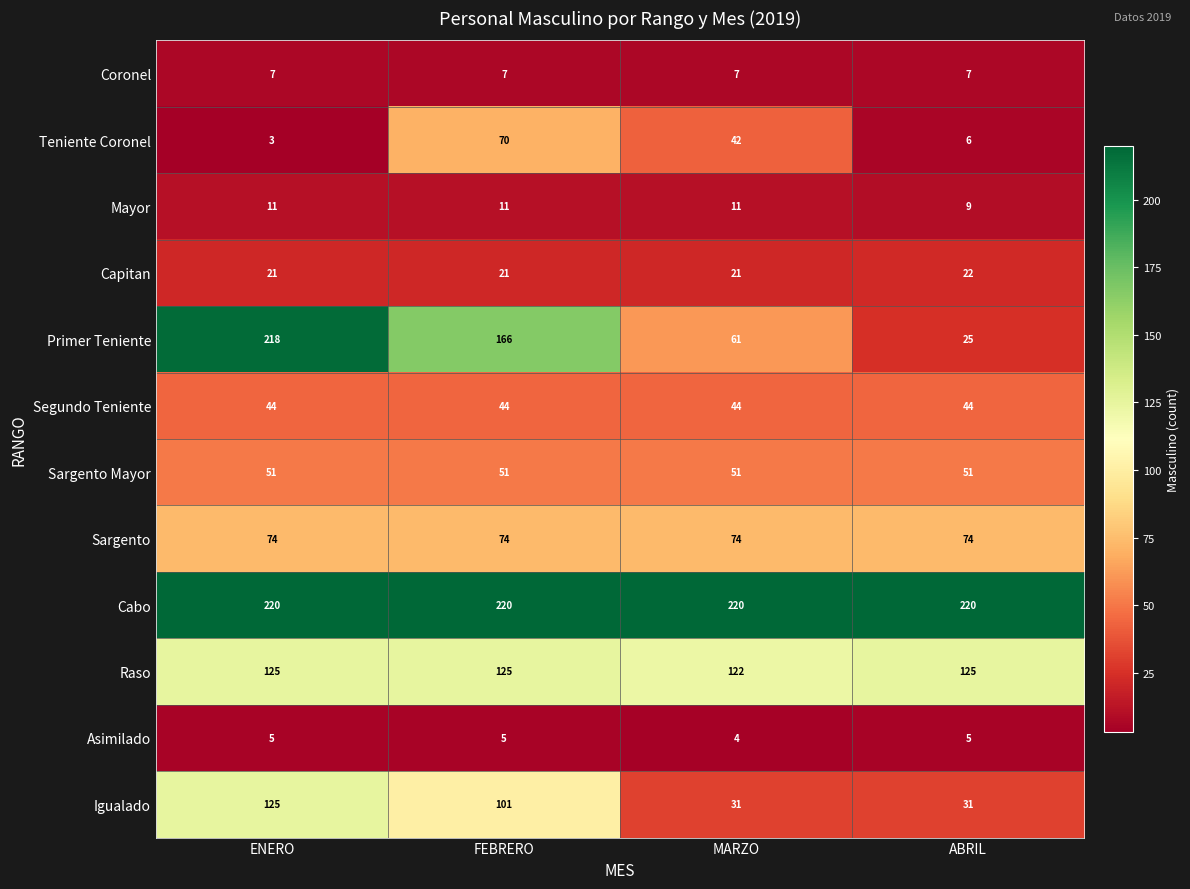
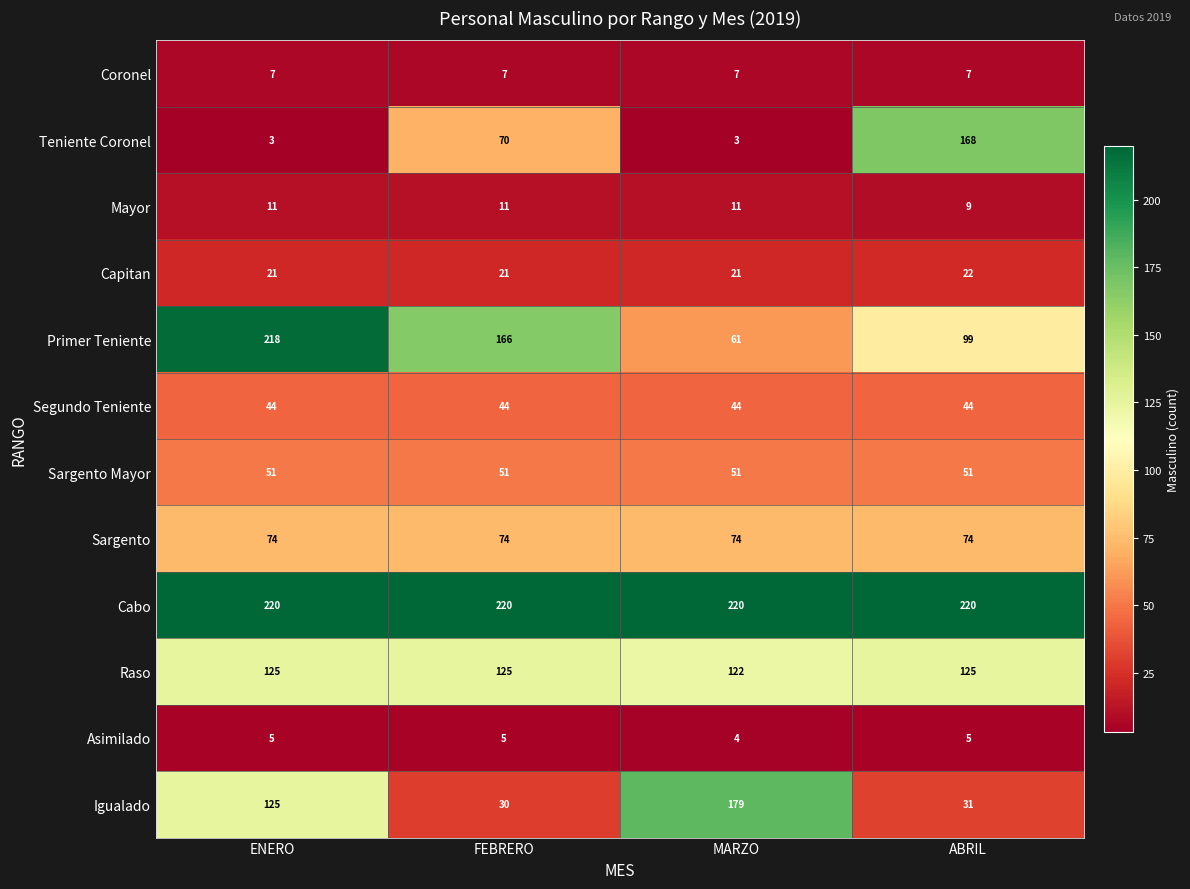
Teniente Coronel, MARZO: 42 -> 3
Teniente Coronel, ABRIL: 6 -> 168
Primer Teniente, ABRIL: 25 -> 99
Igualado, FEBRERO: 101 -> 30
Igualado, MARZO: 31 -> 179
